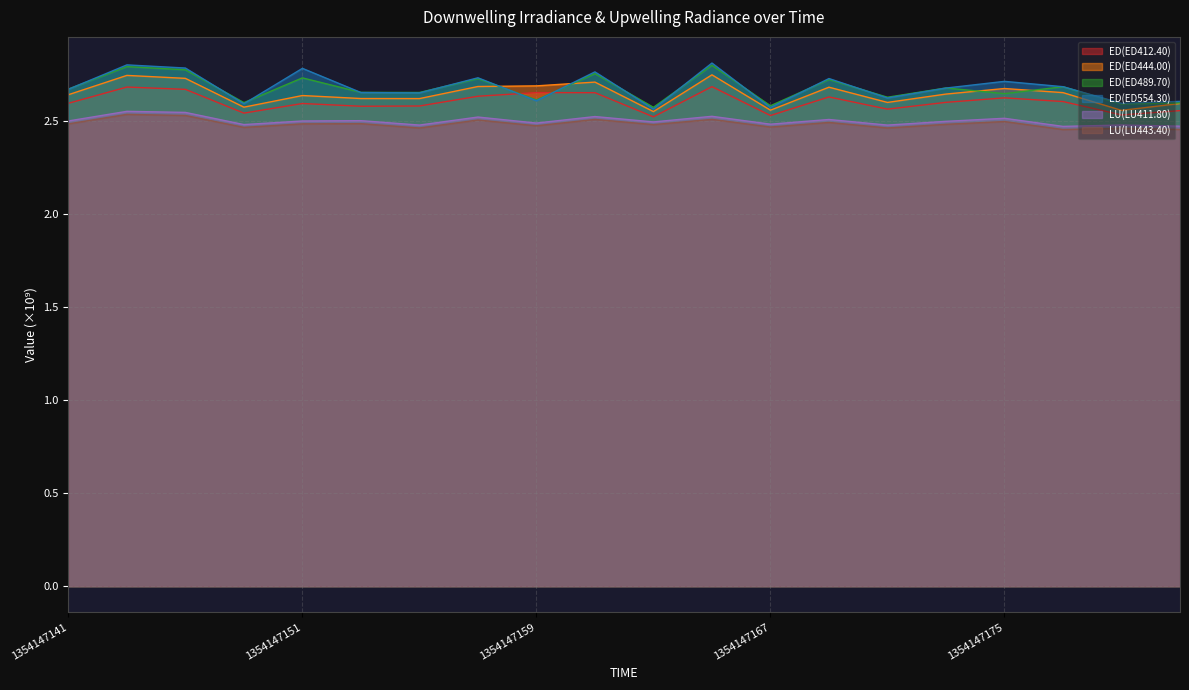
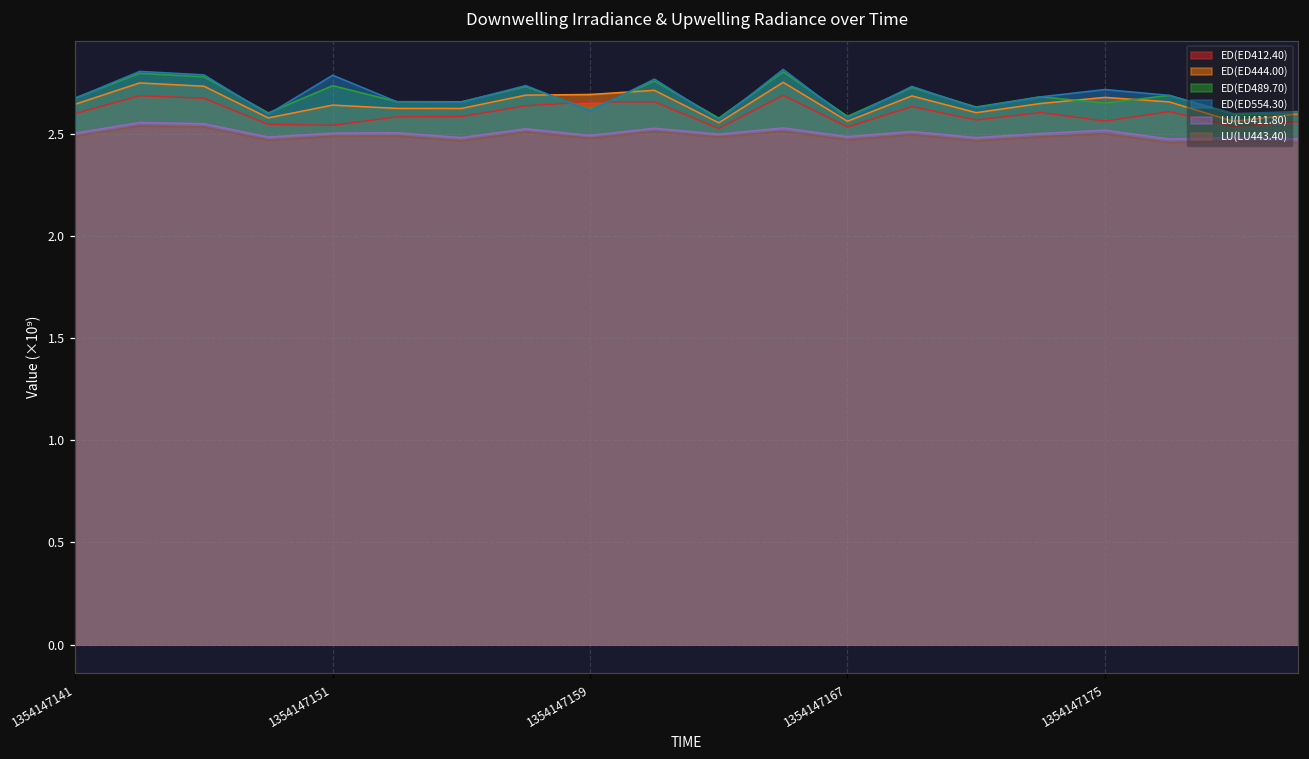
ED(ED412.40), 1354147151: 2.60 -> 2.54
ED(ED412.40), 1354147175: 2.63 -> 2.56
